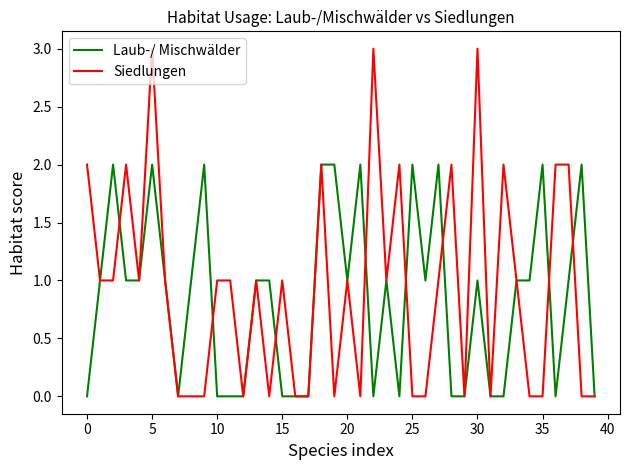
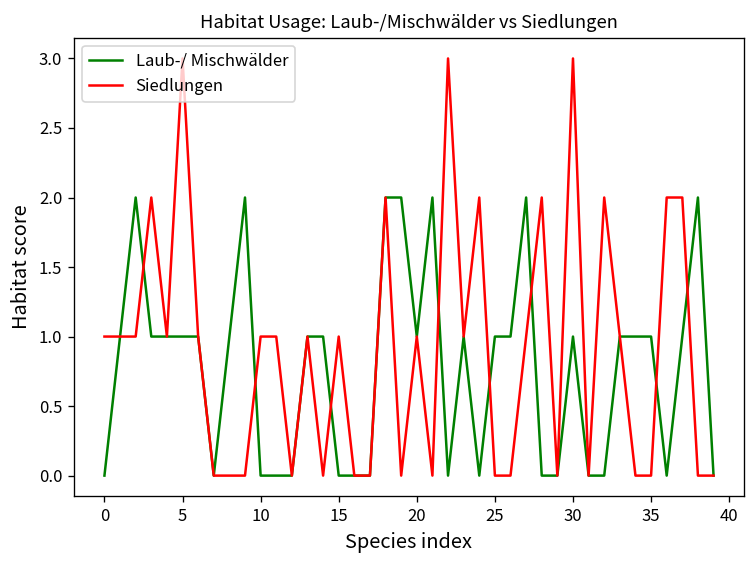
Siedlungen, 0: 2 -> 1
Laub-/ Mischwälder, 5: 2 -> 1
Laub-/ Mischwälder, 25: 2 -> 1
Laub-/ Mischwälder, 35: 2 -> 1
